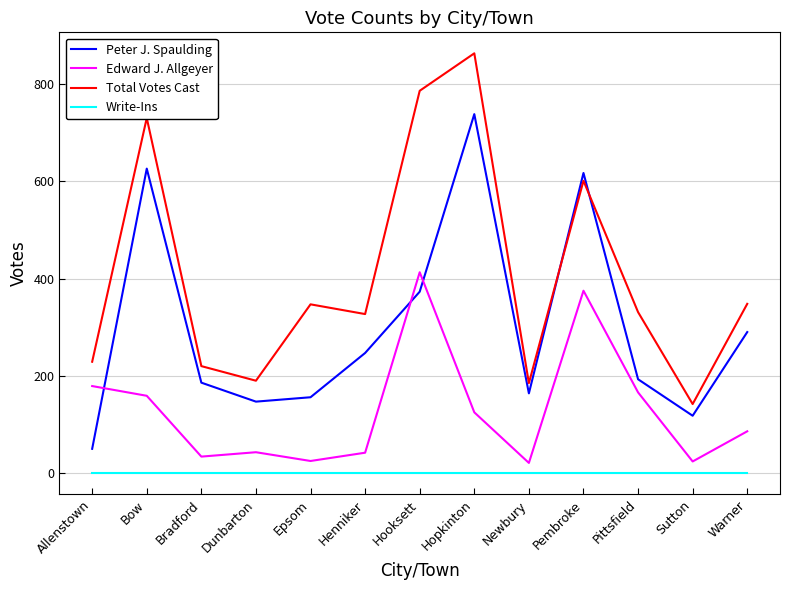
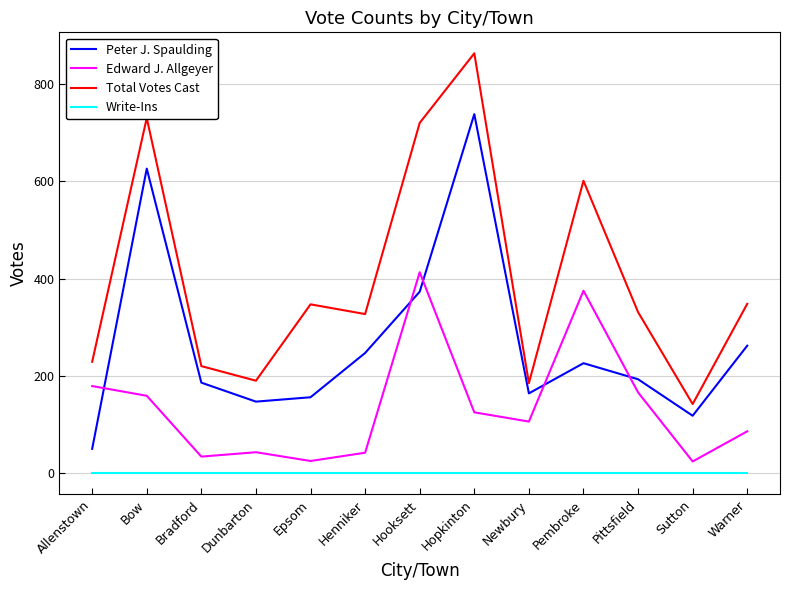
Total Votes Cast, Hooksett: 790 -> 720
Edward J. Allgeyer, Newbury: 20 -> 110
Peter J. Spaulding, Pembroke: 620 -> 230
Peter J. Spaulding, Warner: 290 -> 260
